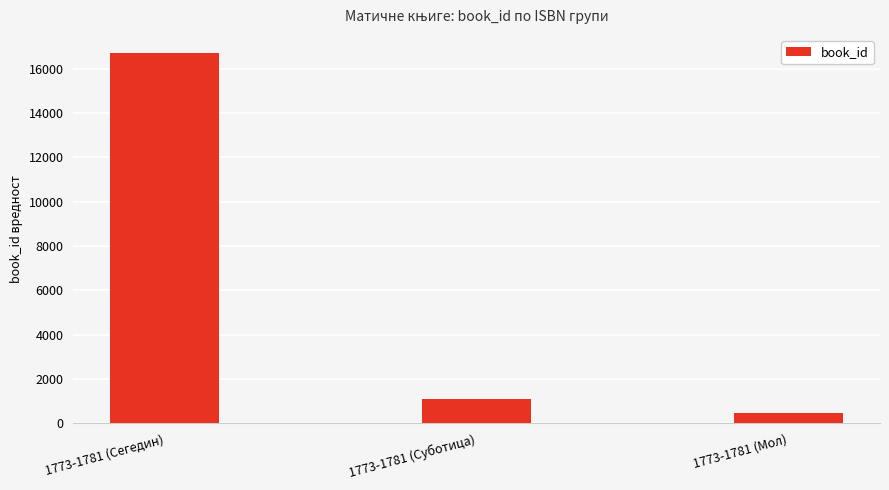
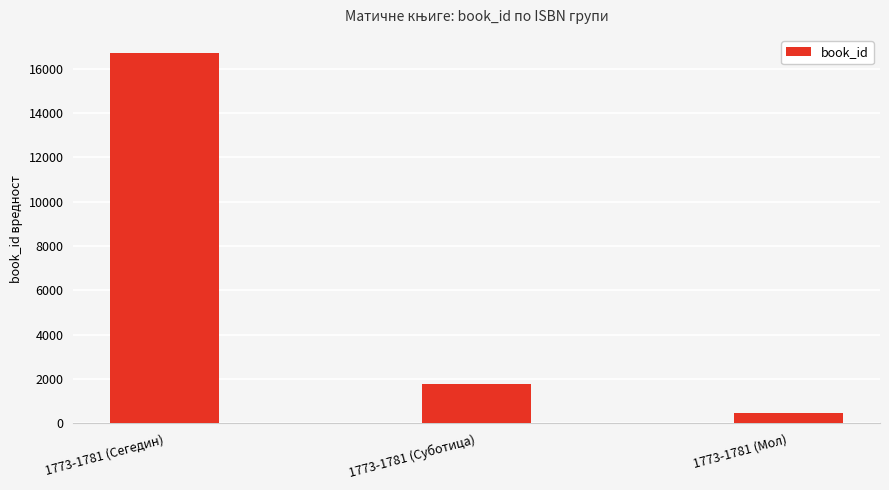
1773-1781 (Суботица): 1100 -> 1800
